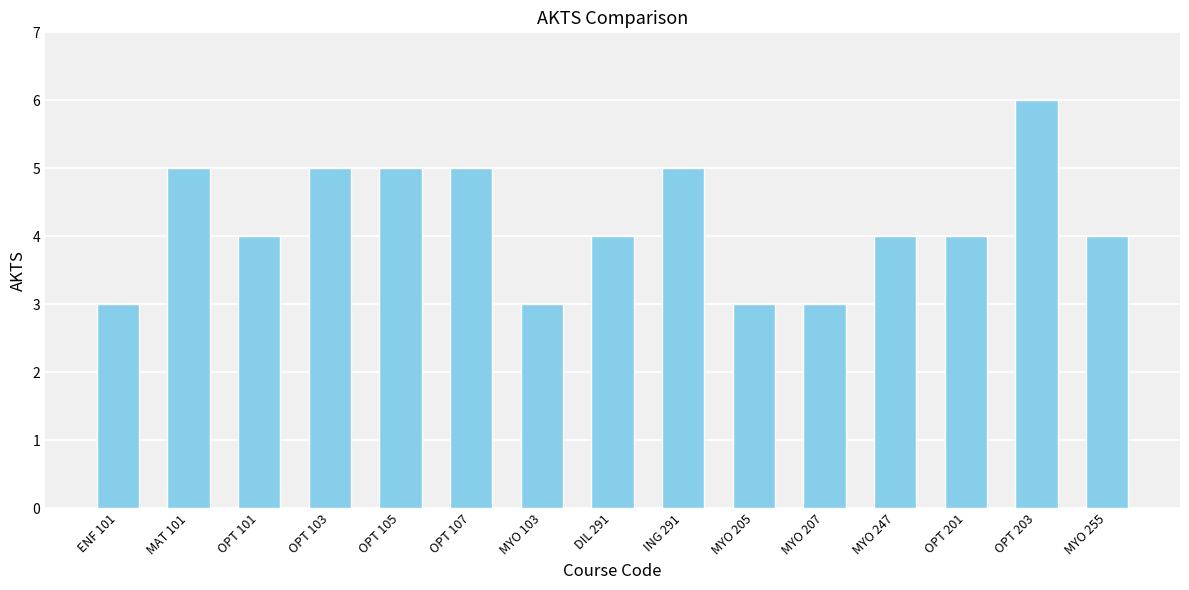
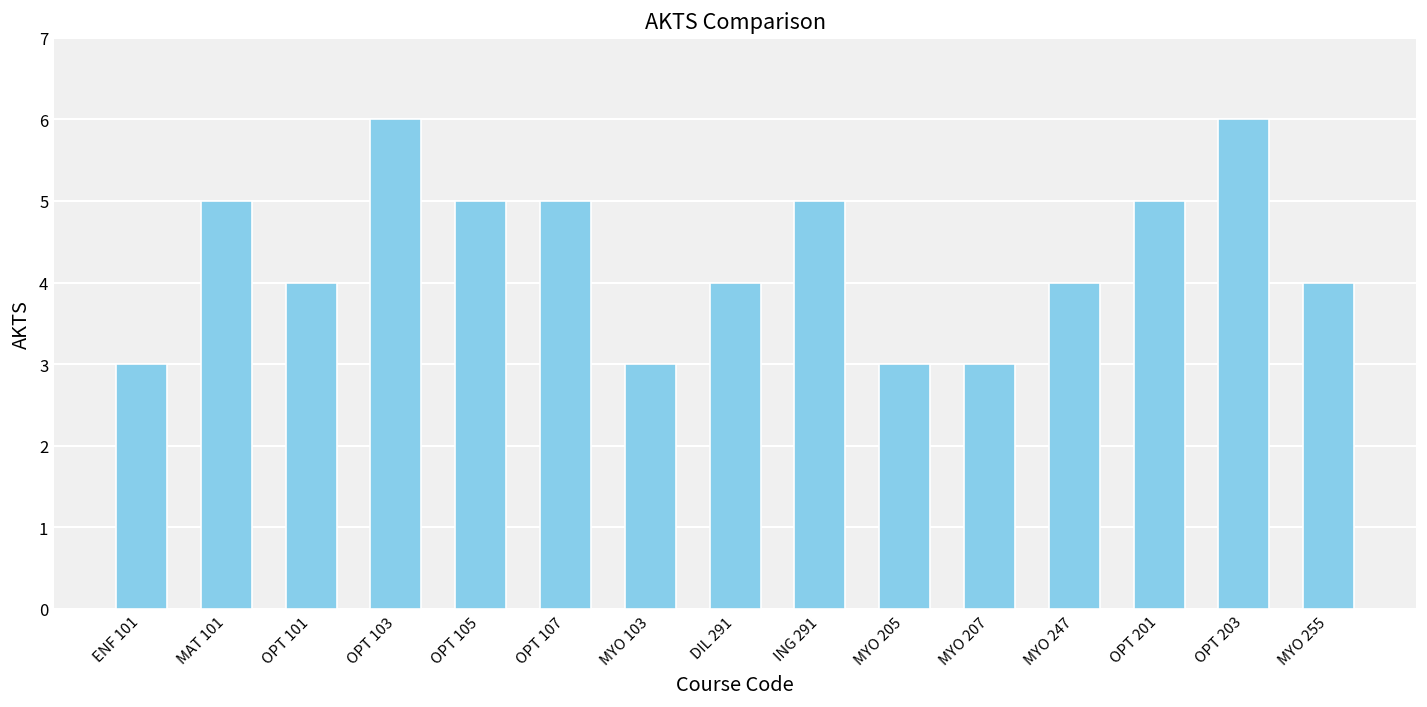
OPT 103: 5 -> 6
OPT 201: 4 -> 5
